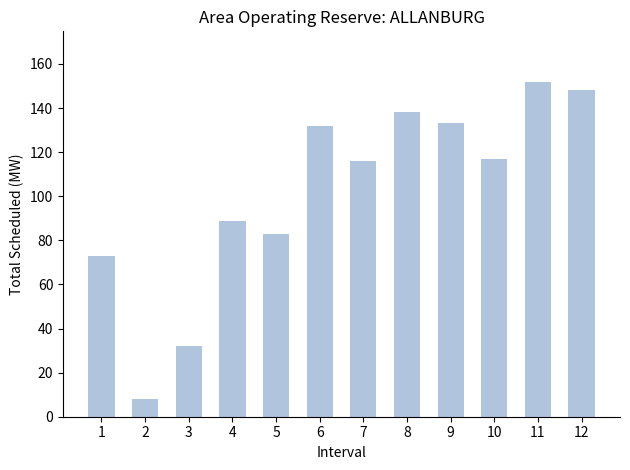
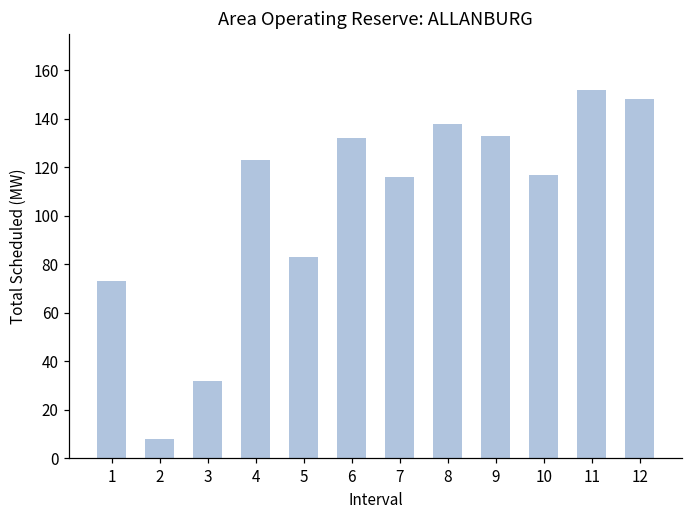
4: 89 -> 123
